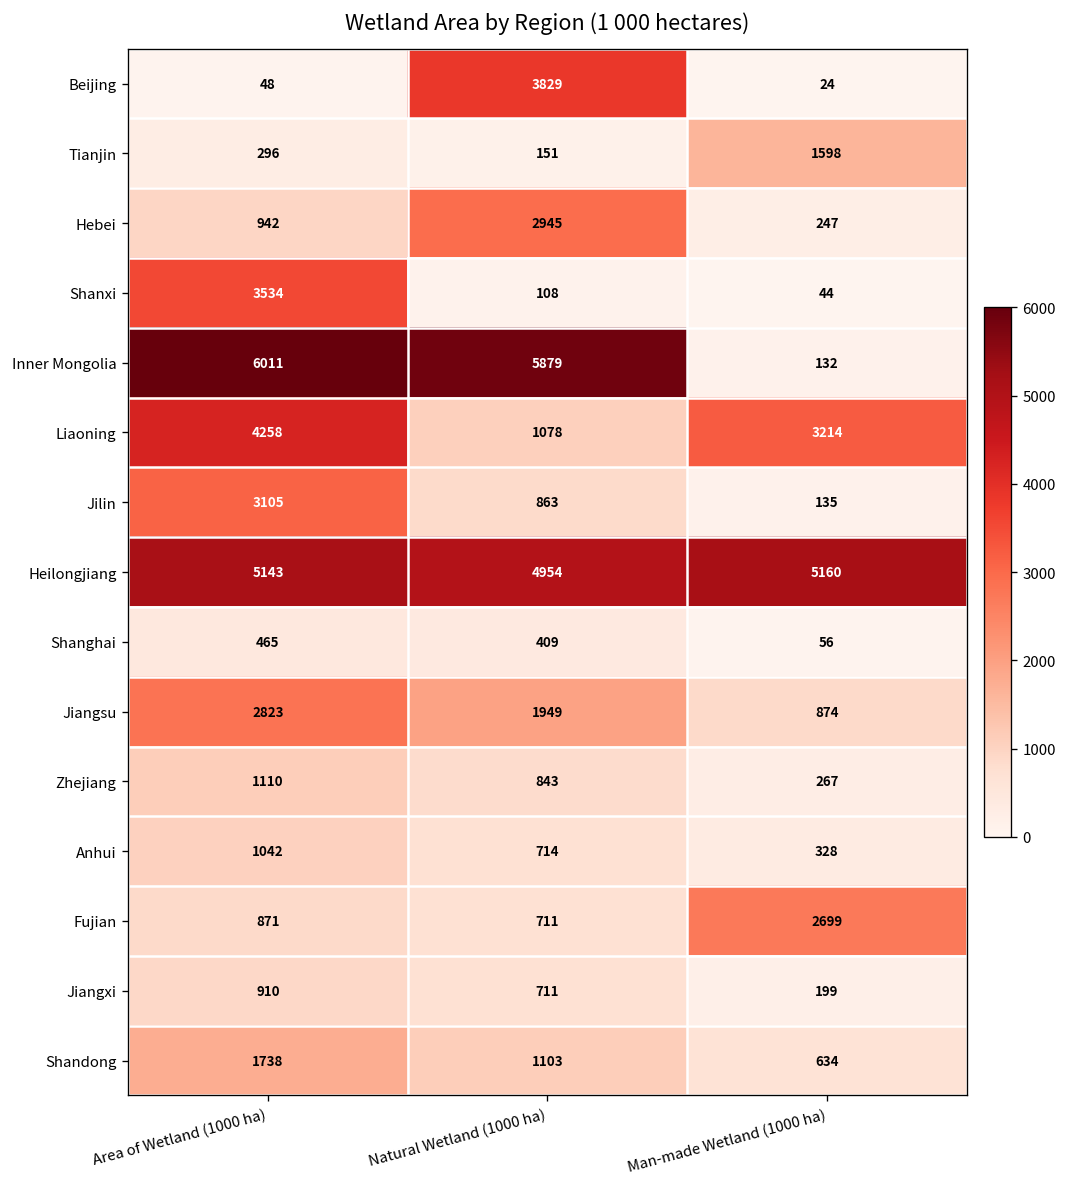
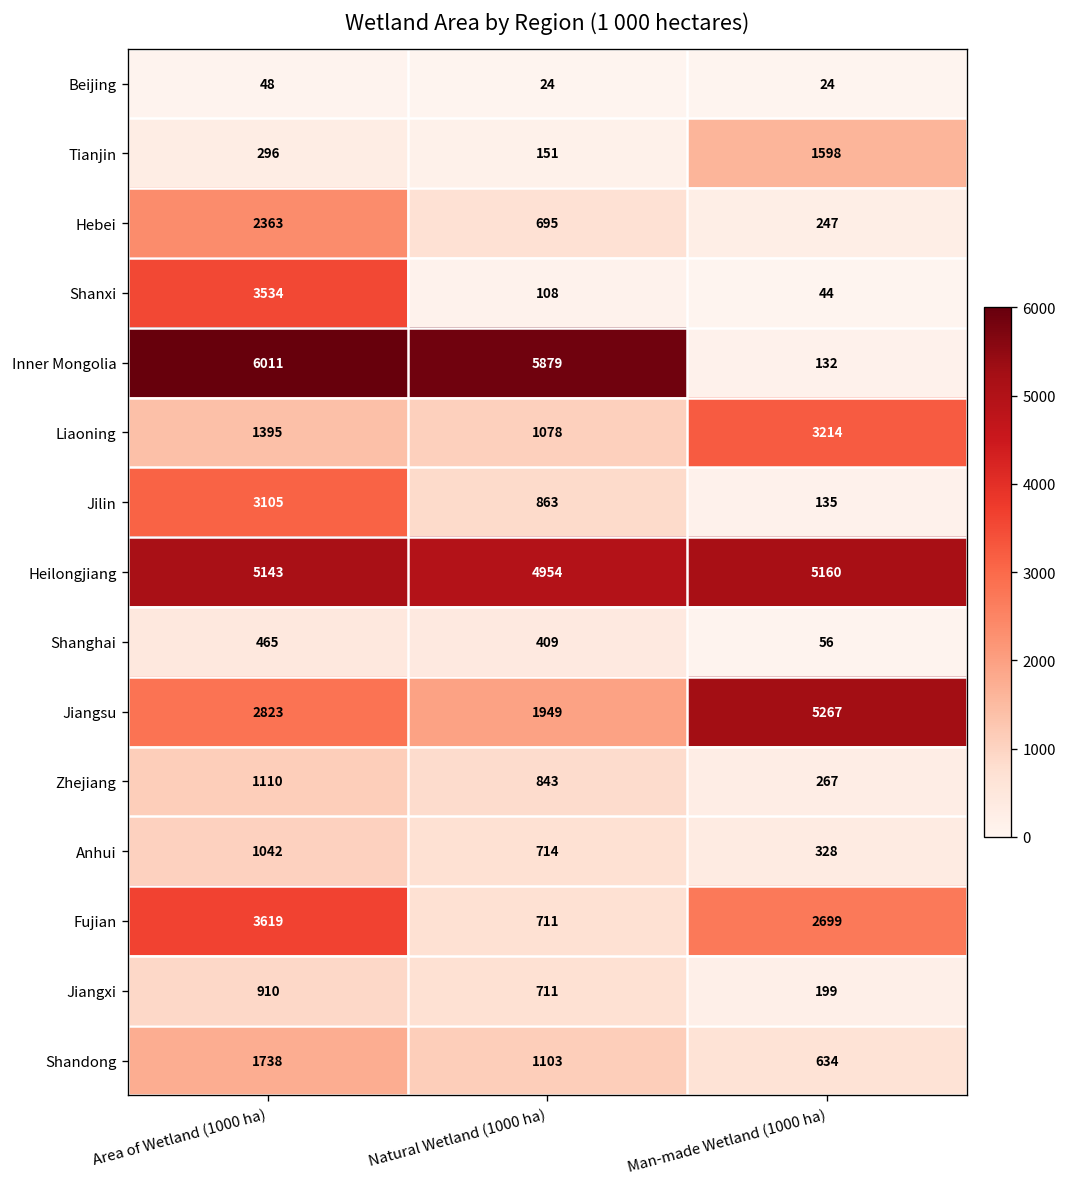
Beijing, Natural Wetland (1000 ha): 3829 -> 24
Hebei, Area of Wetland (1000 ha): 942 -> 2363
Hebei, Natural Wetland (1000 ha): 2945 -> 695
Liaoning, Area of Wetland (1000 ha): 4258 -> 1395
Jiangsu, Man-made Wetland (1000 ha): 874 -> 5267
Fujian, Area of Wetland (1000 ha): 871 -> 3619
